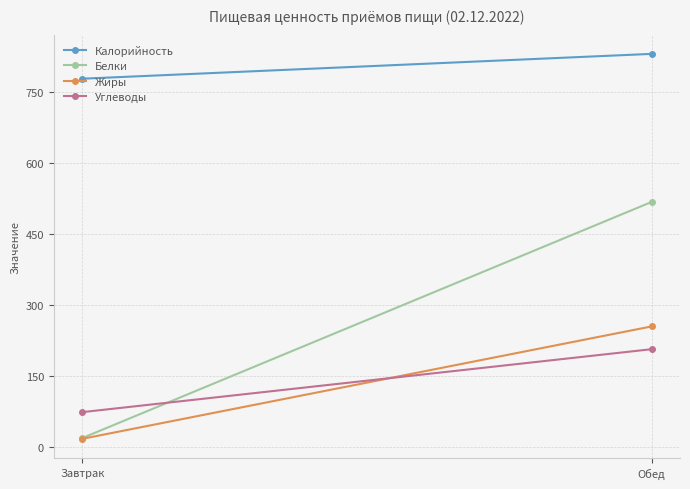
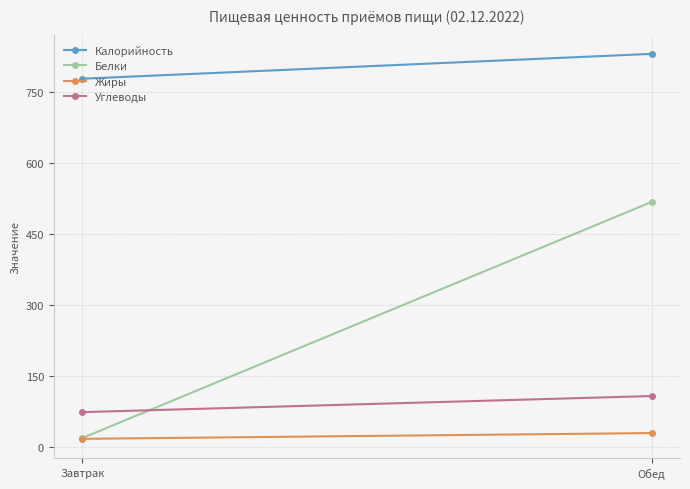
Жиры, Обед: 250 -> 30
Углеводы, Обед: 210 -> 110
